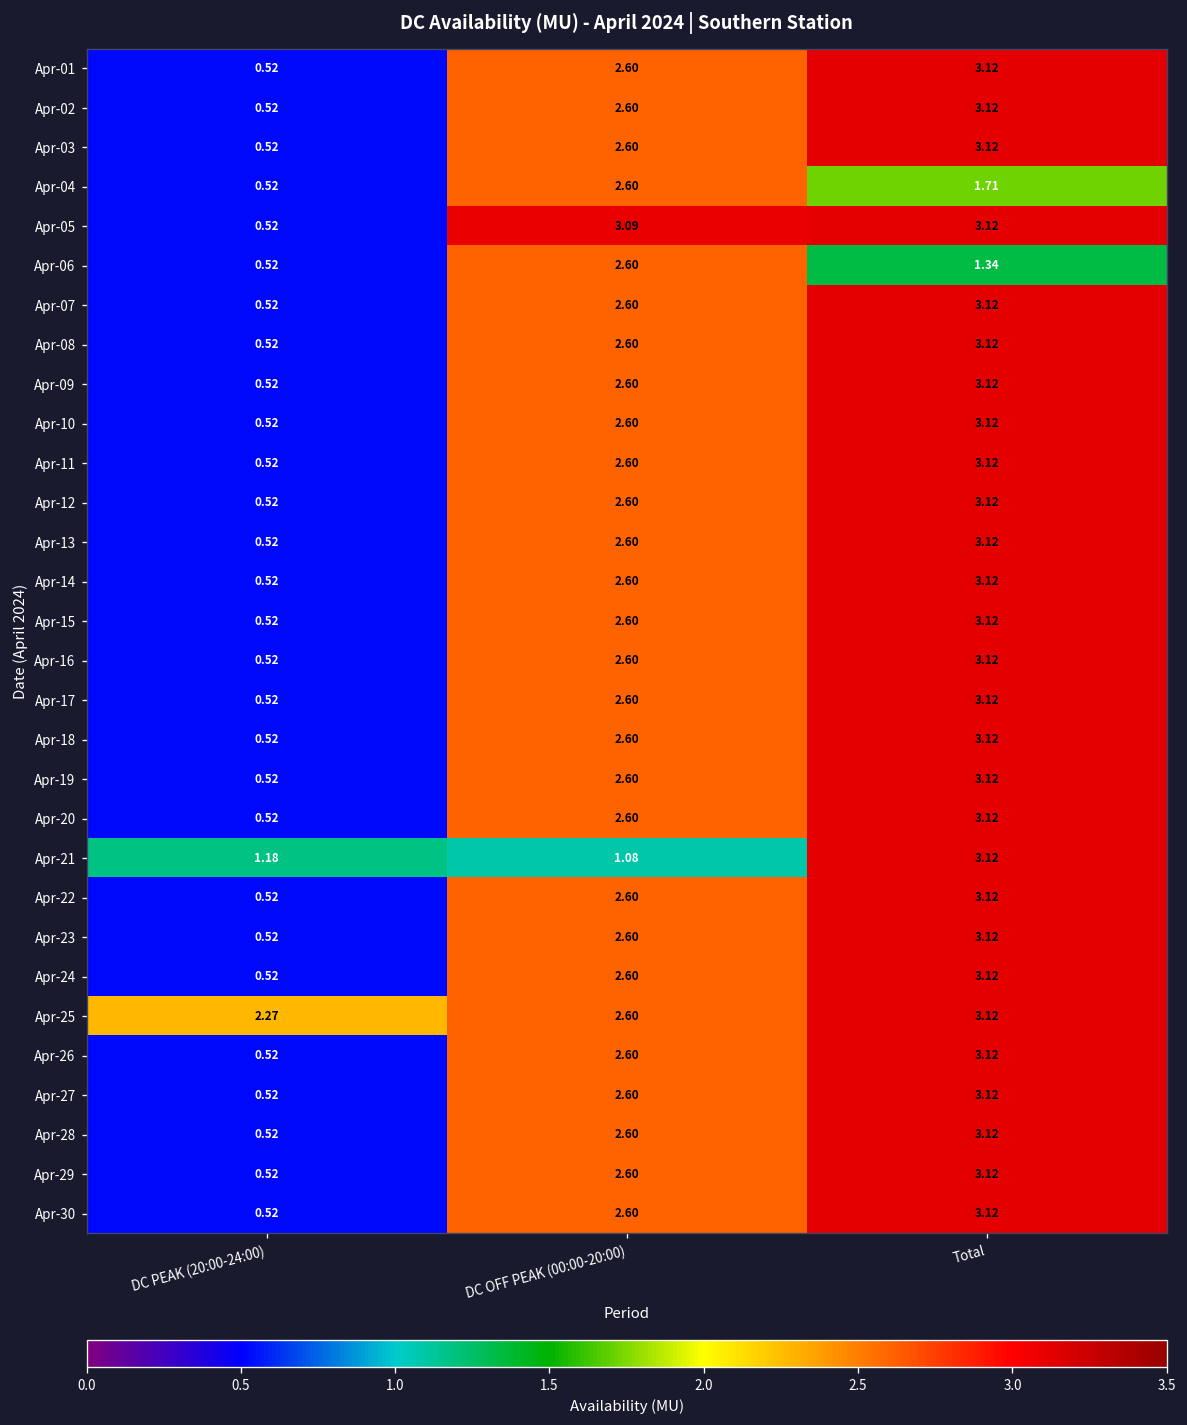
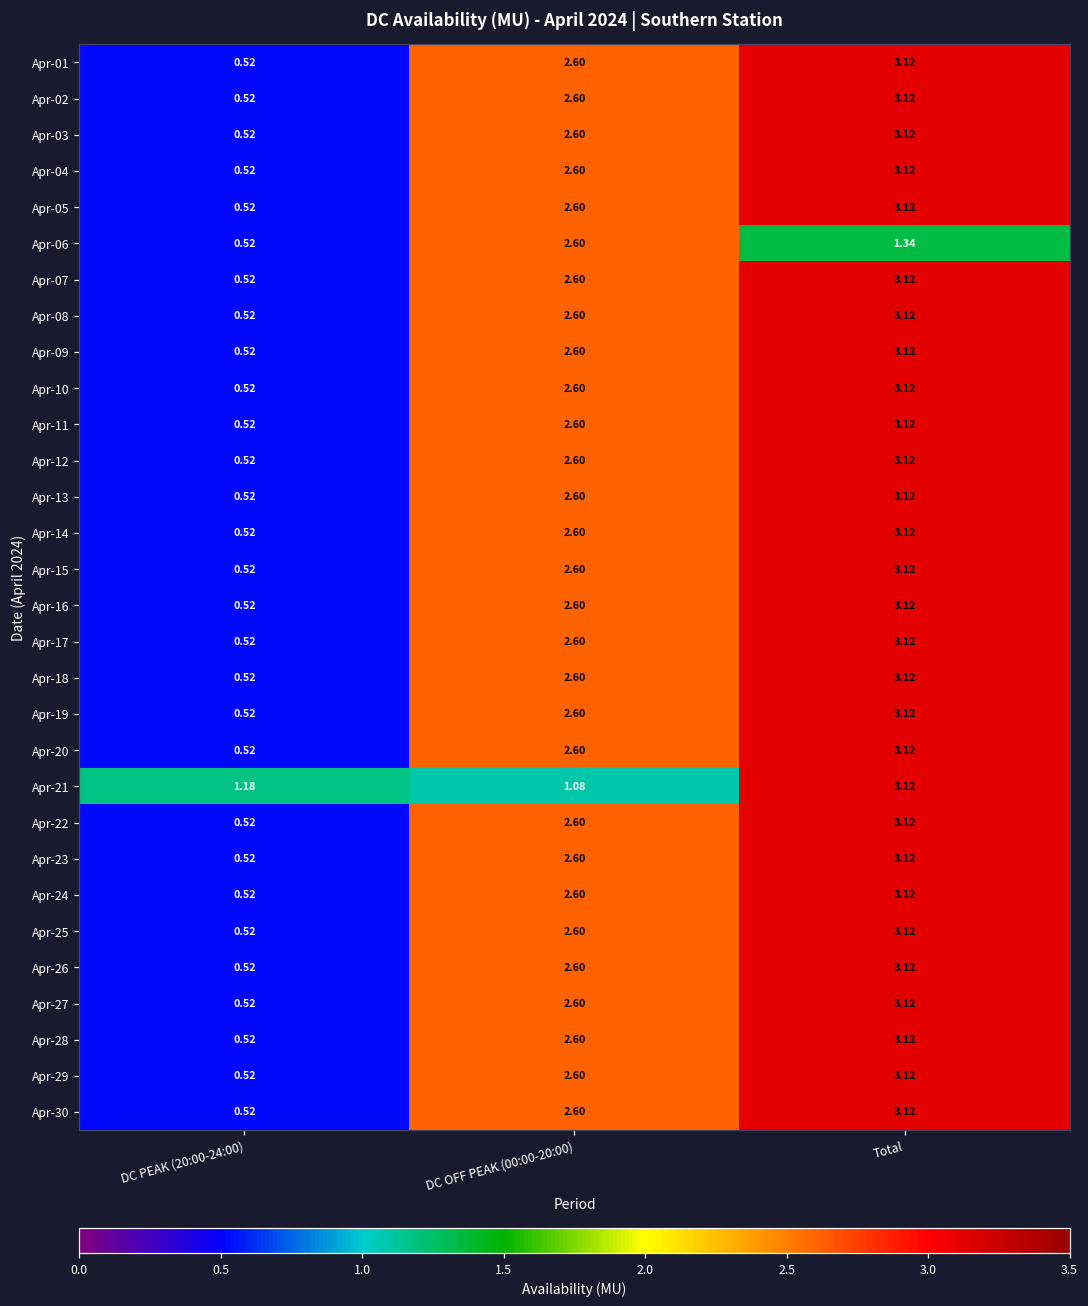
Apr-04, Total: 1.71 -> 3.12
Apr-05, DC OFF PEAK (00:00-20:00): 3.09 -> 2.60
Apr-25, DC PEAK (20:00-24:00): 2.27 -> 0.52
